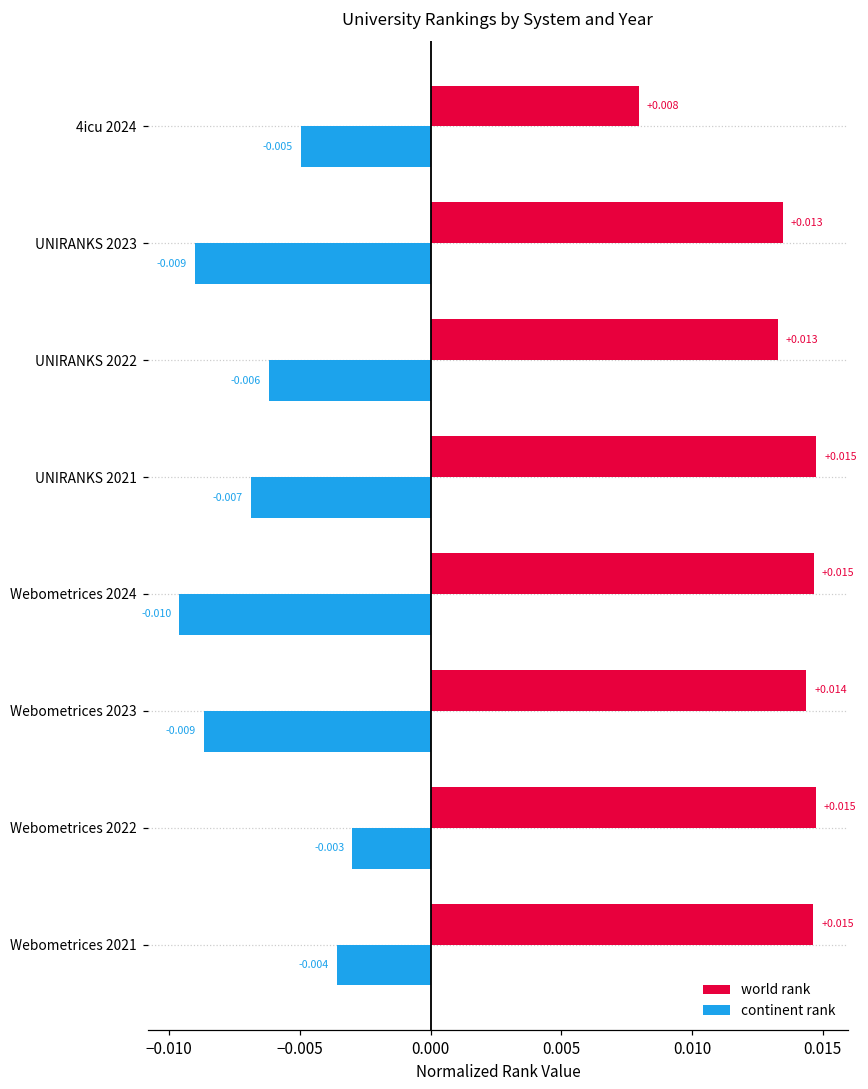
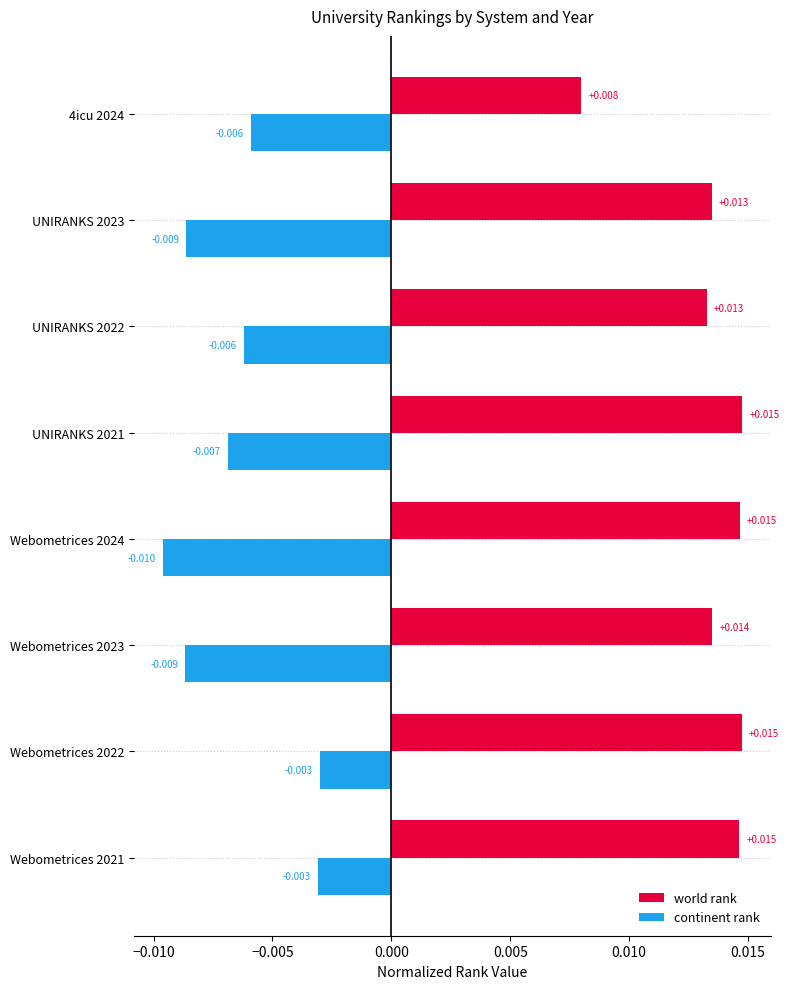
continent rank, 4icu 2024: -0.005 -> -0.006
continent rank, UNIRANKS 2023: -0.0090 -> -0.0086
world rank, Webometrices 2023: 0.0144 -> 0.0135
continent rank, Webometrices 2021: -0.004 -> -0.003
